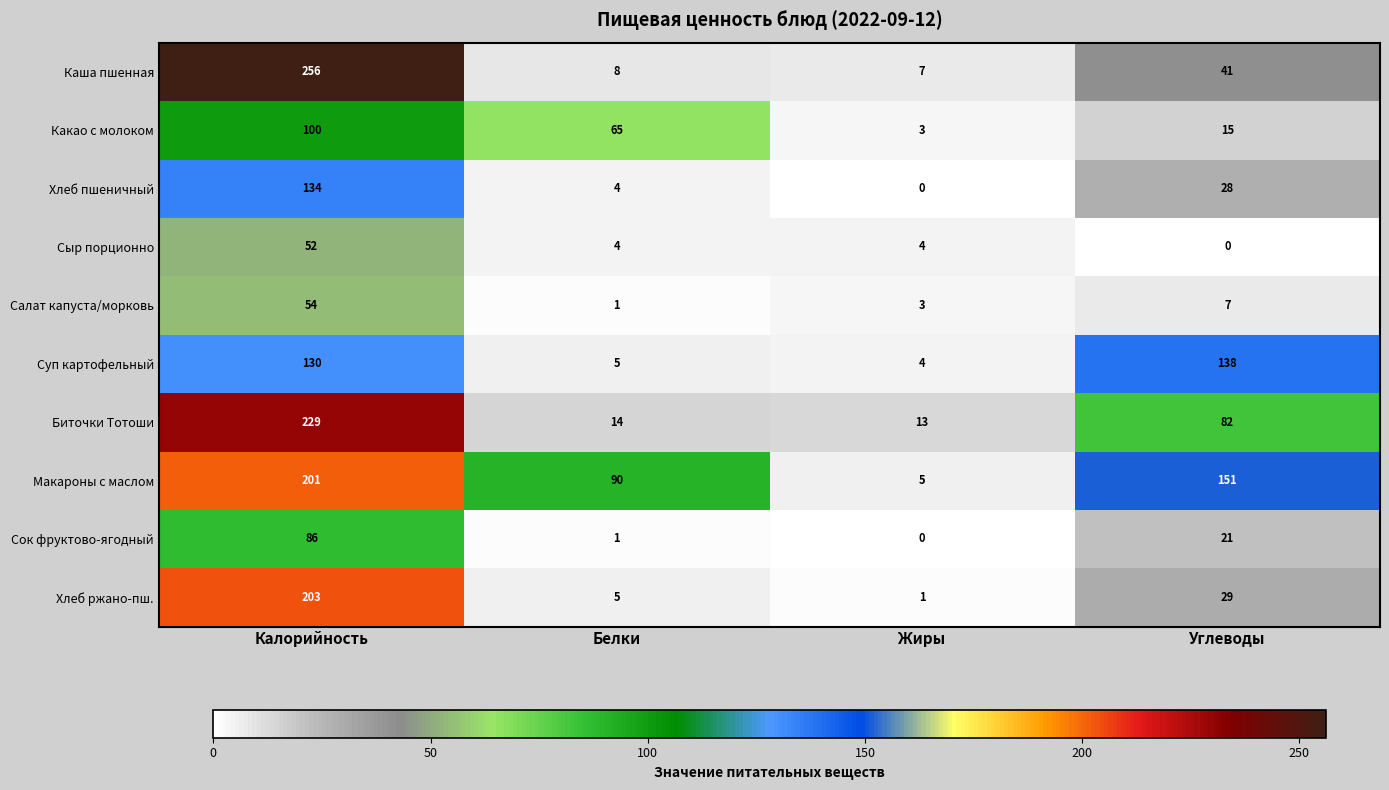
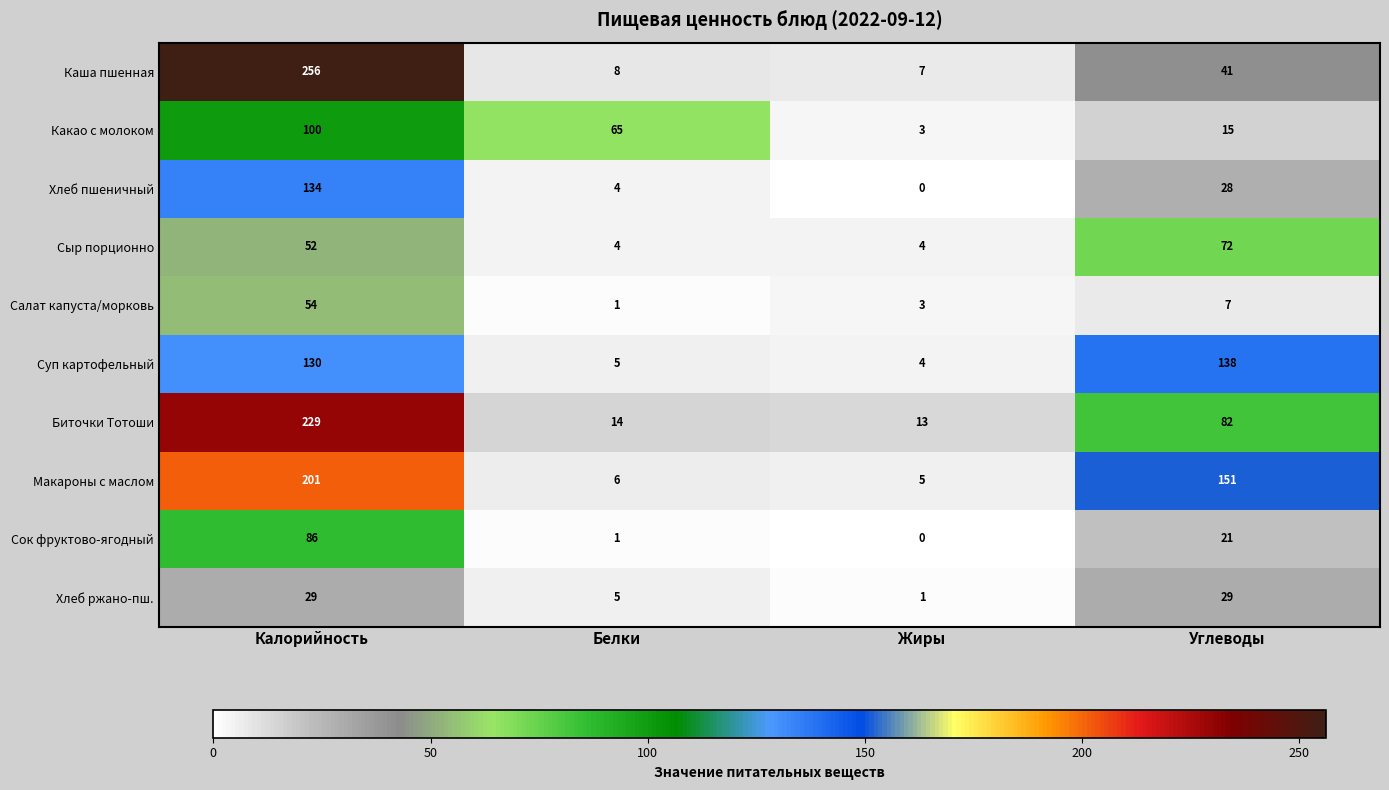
Сыр порционно, Углеводы: 0 -> 72
Макароны с маслом, Белки: 90 -> 6
Хлеб ржано-пш., Калорийность: 203 -> 29
